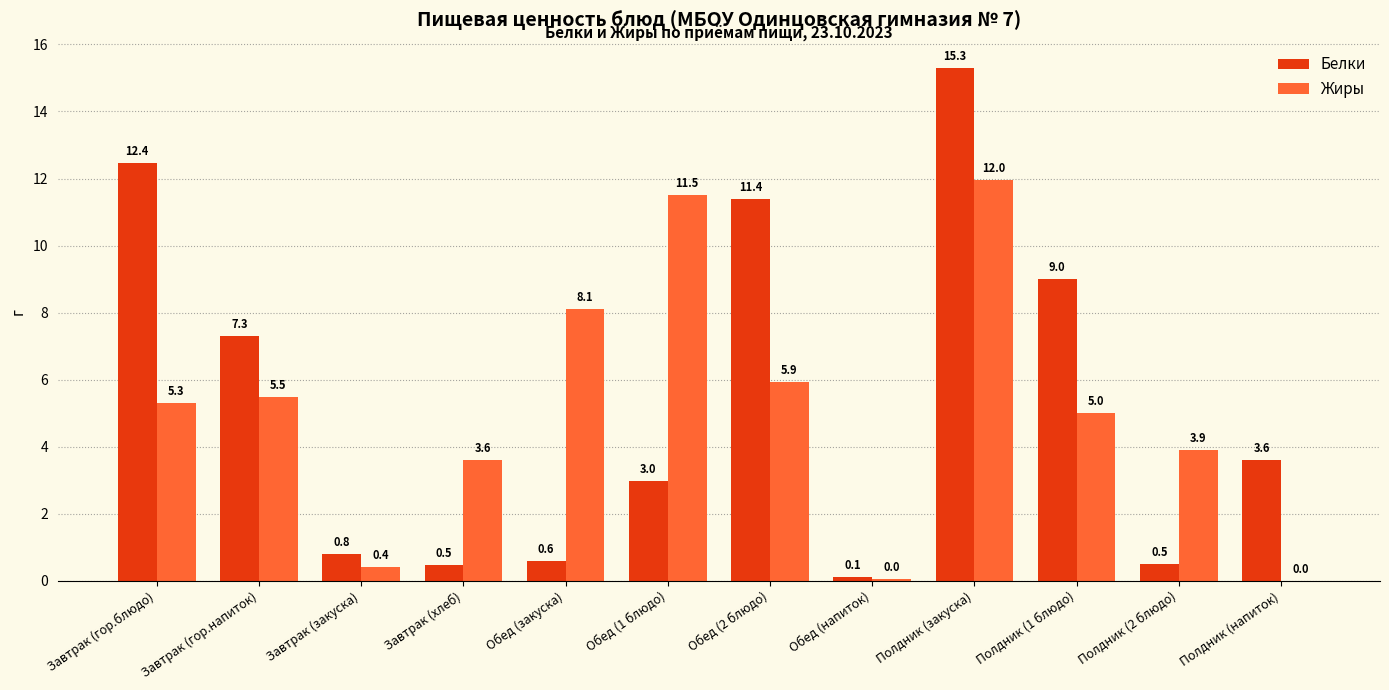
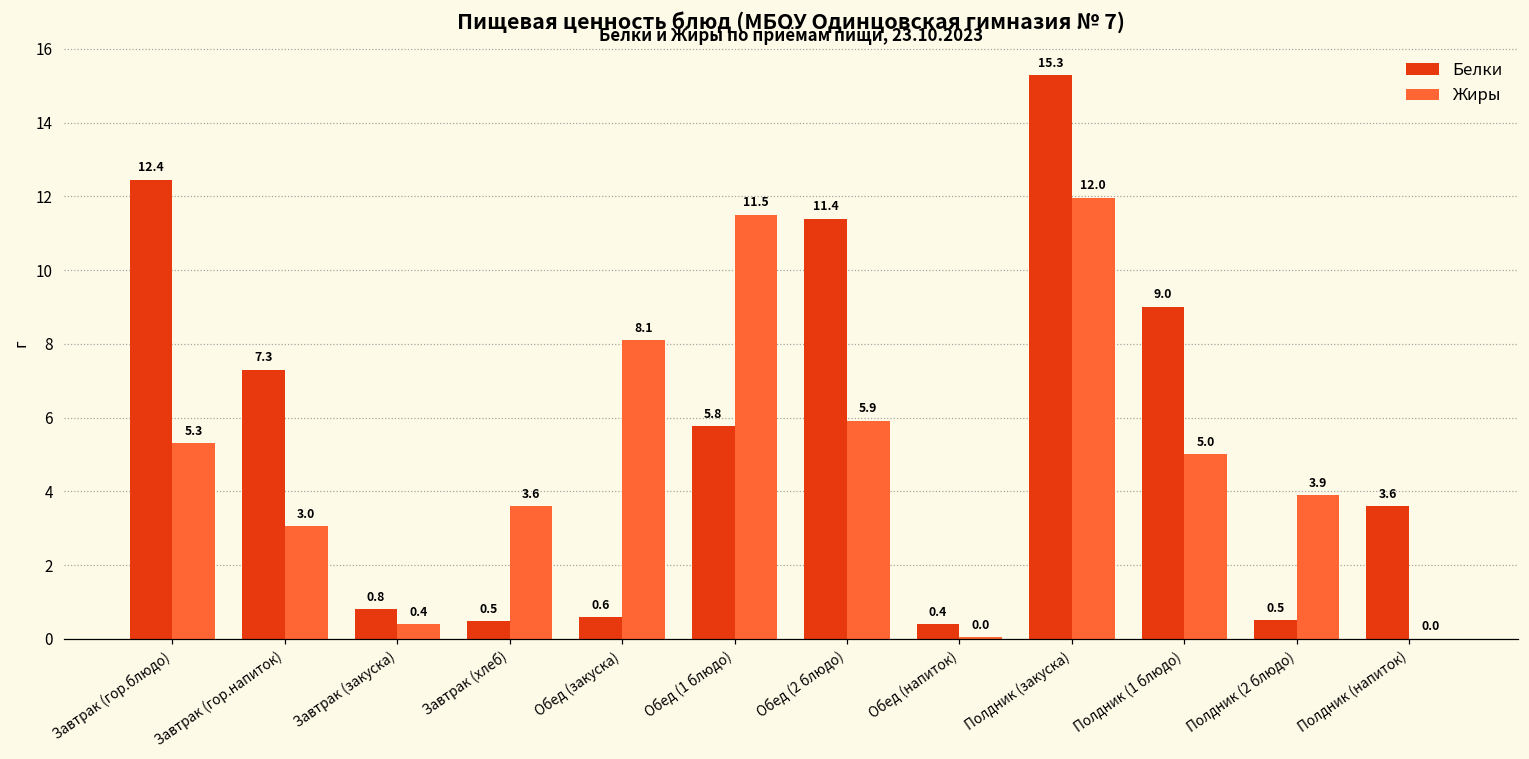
Жиры, Завтрак (гор.напиток): 5.5 -> 3.0
Белки, Обед (1 блюдо): 3.0 -> 5.8
Белки, Обед (напиток): 0.1 -> 0.4
